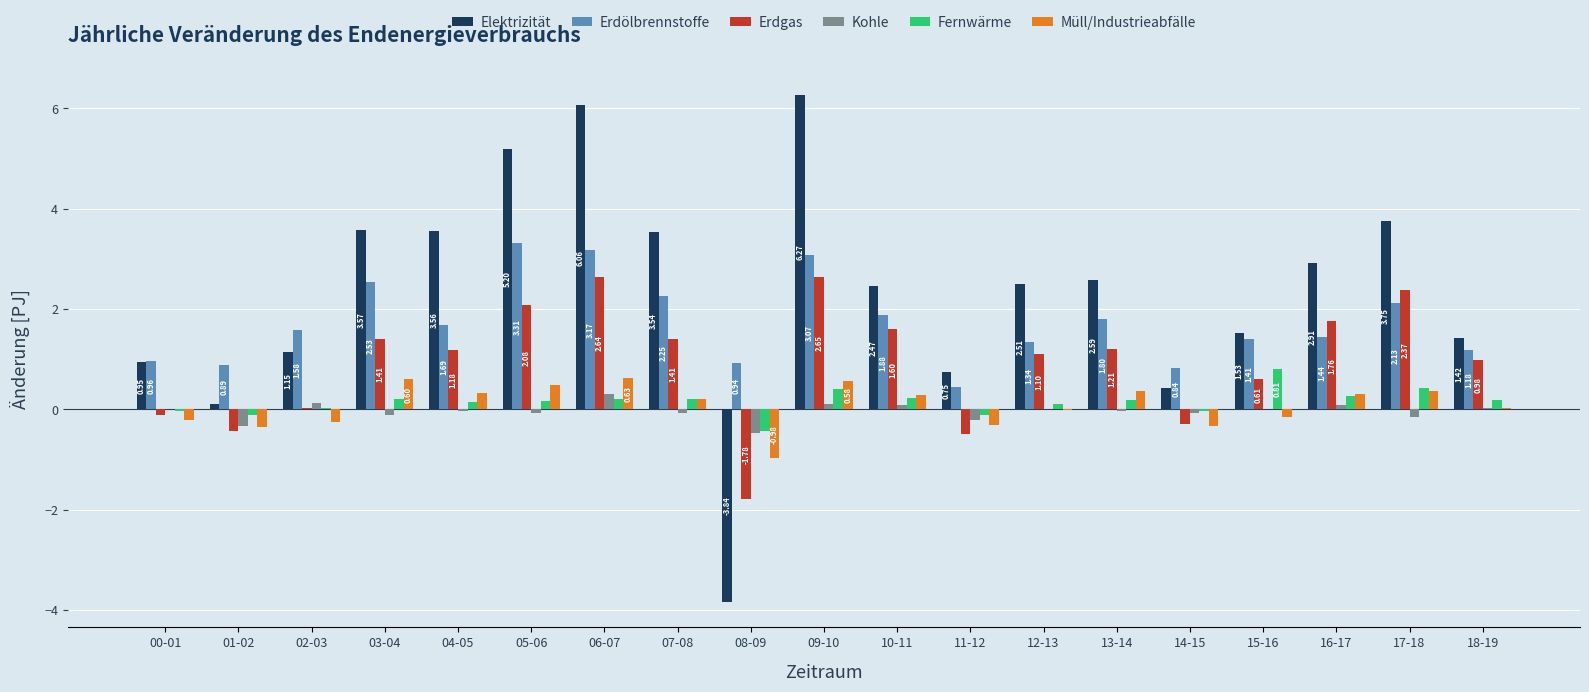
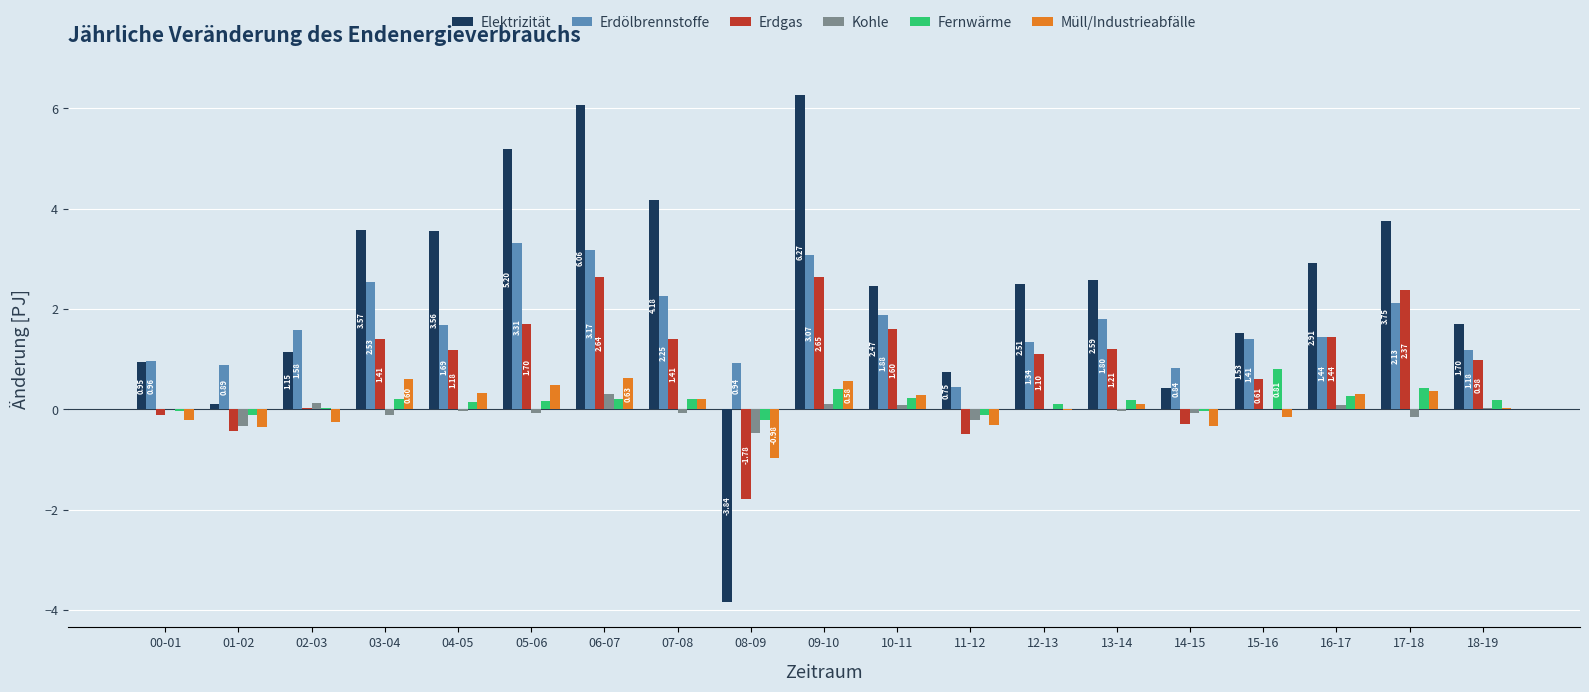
Erdgas, 05-06: 2.08 -> 1.70
Elektrizität, 07-08: 3.54 -> 4.18
Fernwärme, 08-09: -0.4 -> -0.2
Müll/Industrieabfälle, 13-14: 0.4 -> 0.1
Erdgas, 16-17: 1.76 -> 1.44
Elektrizität, 18-19: 1.42 -> 1.70
